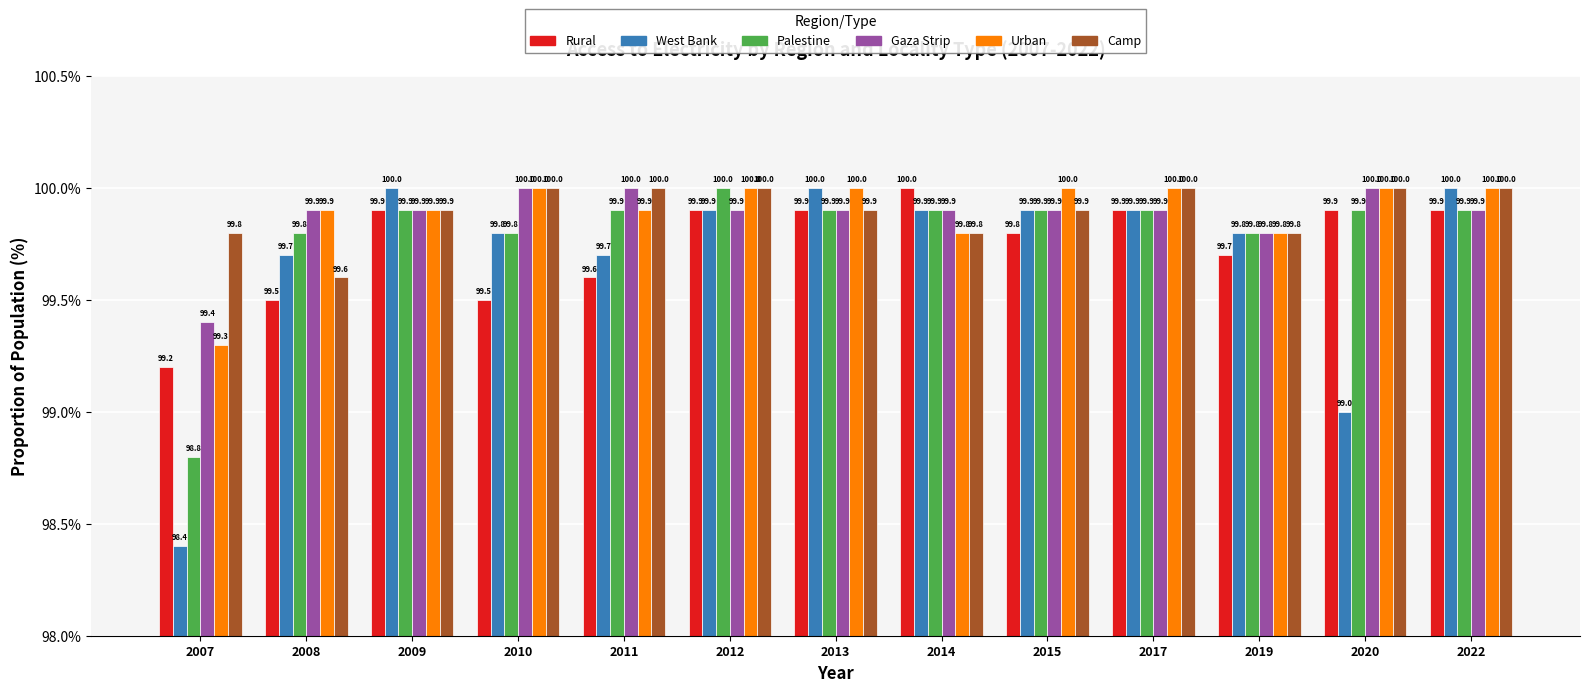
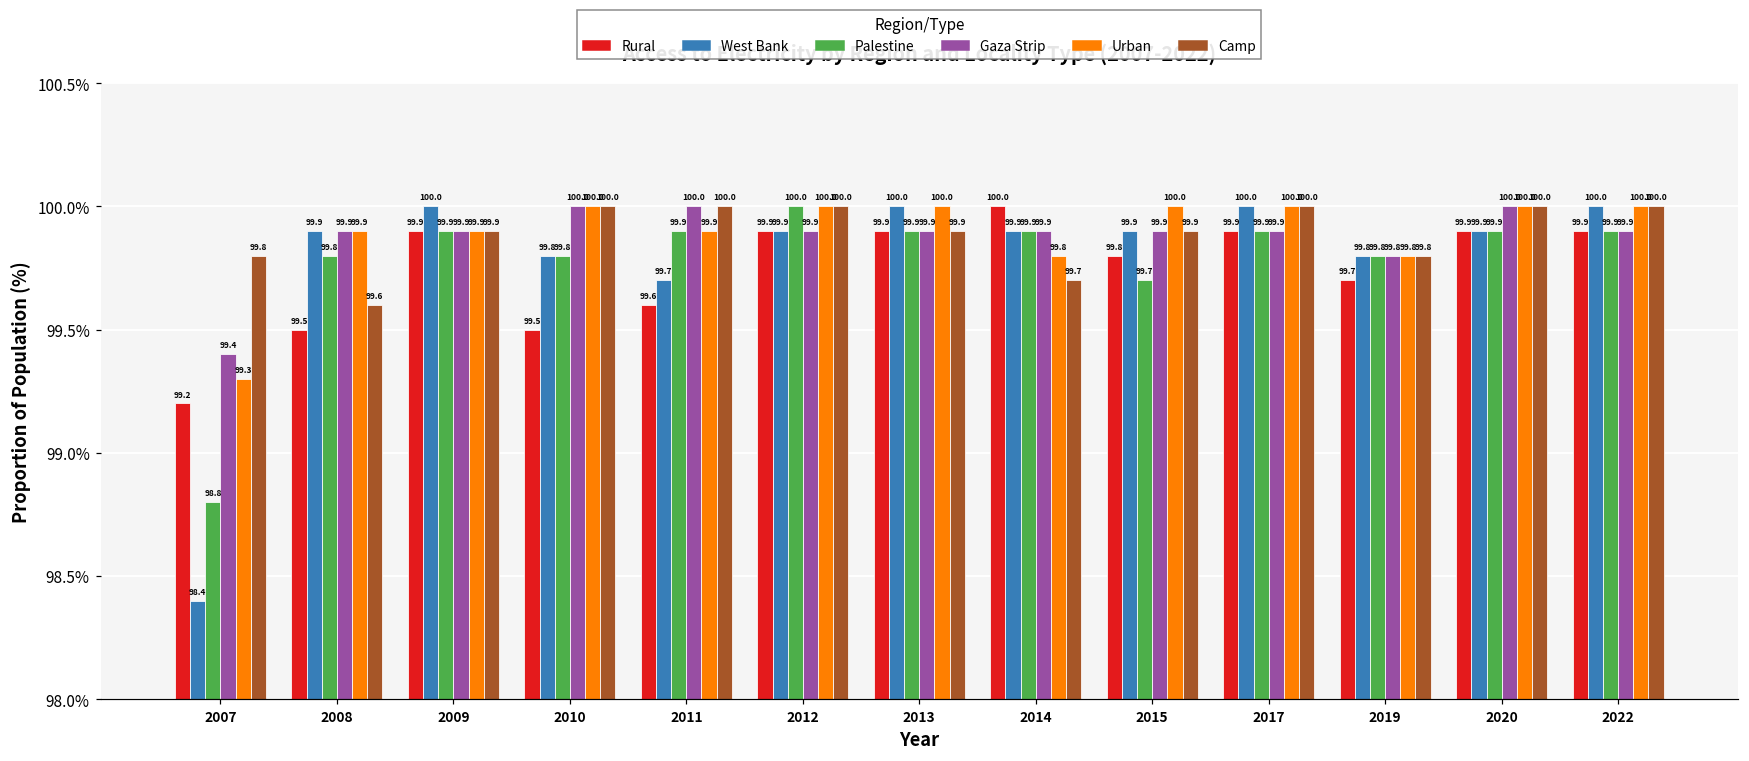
West Bank, 2008: 99.7 -> 99.9
Camp, 2014: 99.8 -> 99.7
Palestine, 2015: 99.9 -> 99.7
West Bank, 2017: 99.9 -> 100.0
West Bank, 2020: 99.0 -> 99.9
